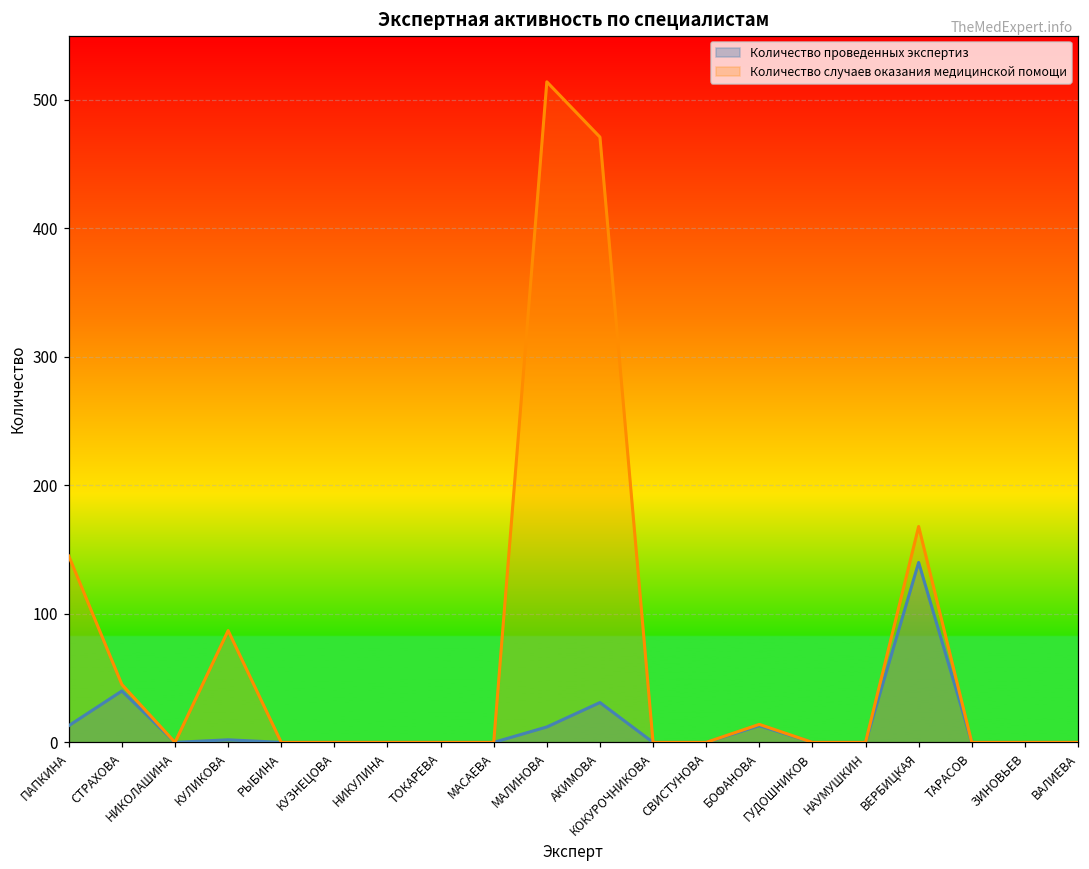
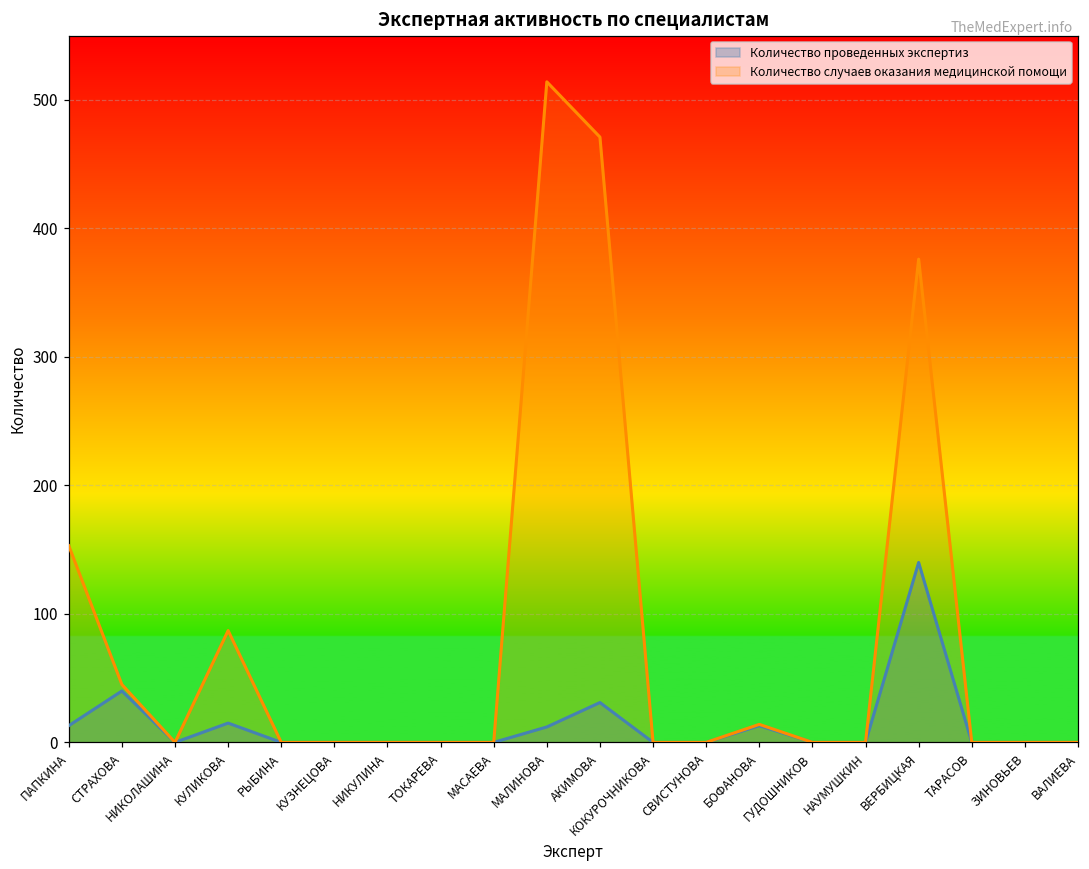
Количество случаев оказания медицинской помощи, ПАПКИНА: 145 -> 153
Количество проведенных экспертиз, КУЛИКОВА: 2 -> 15
Количество случаев оказания медицинской помощи, ВЕРБИЦКАЯ: 168 -> 376
